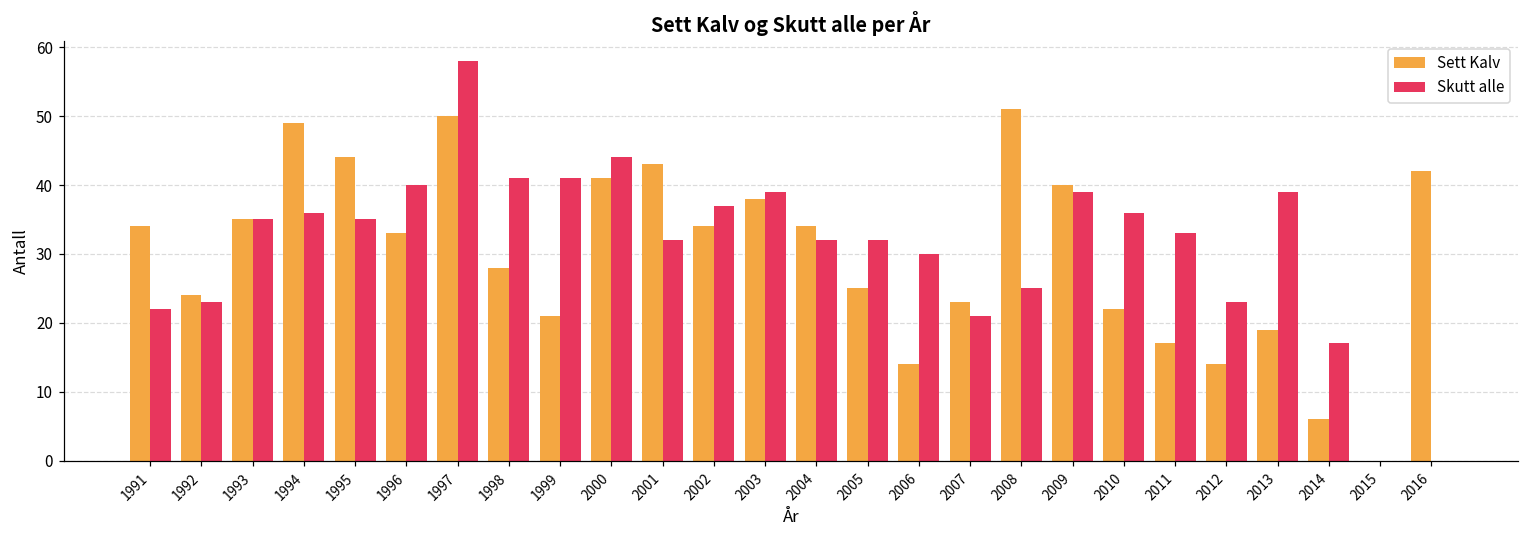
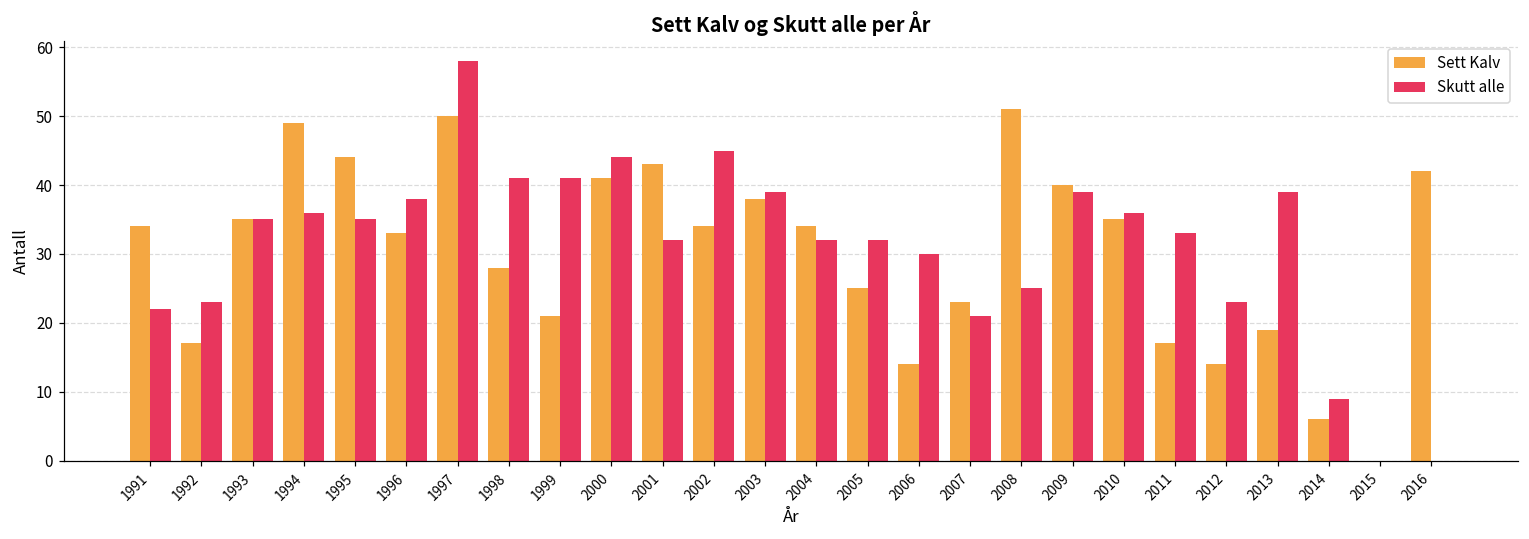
Sett Kalv, 1992: 24 -> 17
Skutt alle, 1996: 40 -> 38
Skutt alle, 2002: 37 -> 45
Sett Kalv, 2010: 22 -> 35
Skutt alle, 2014: 17 -> 9
